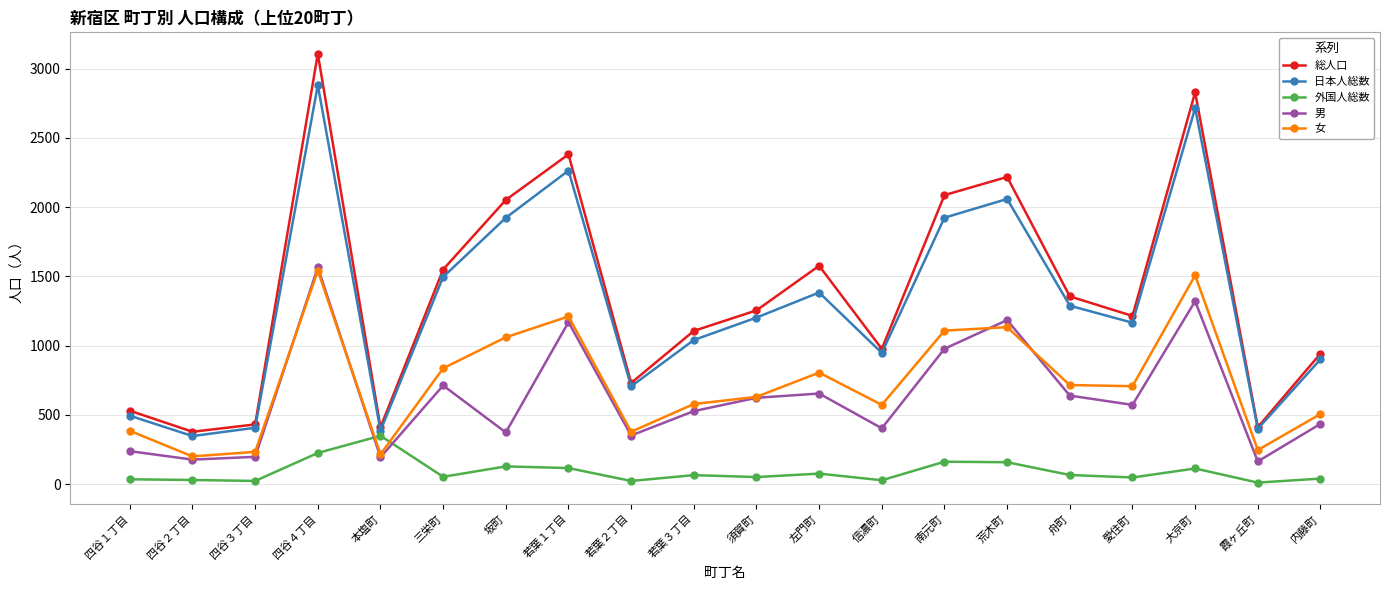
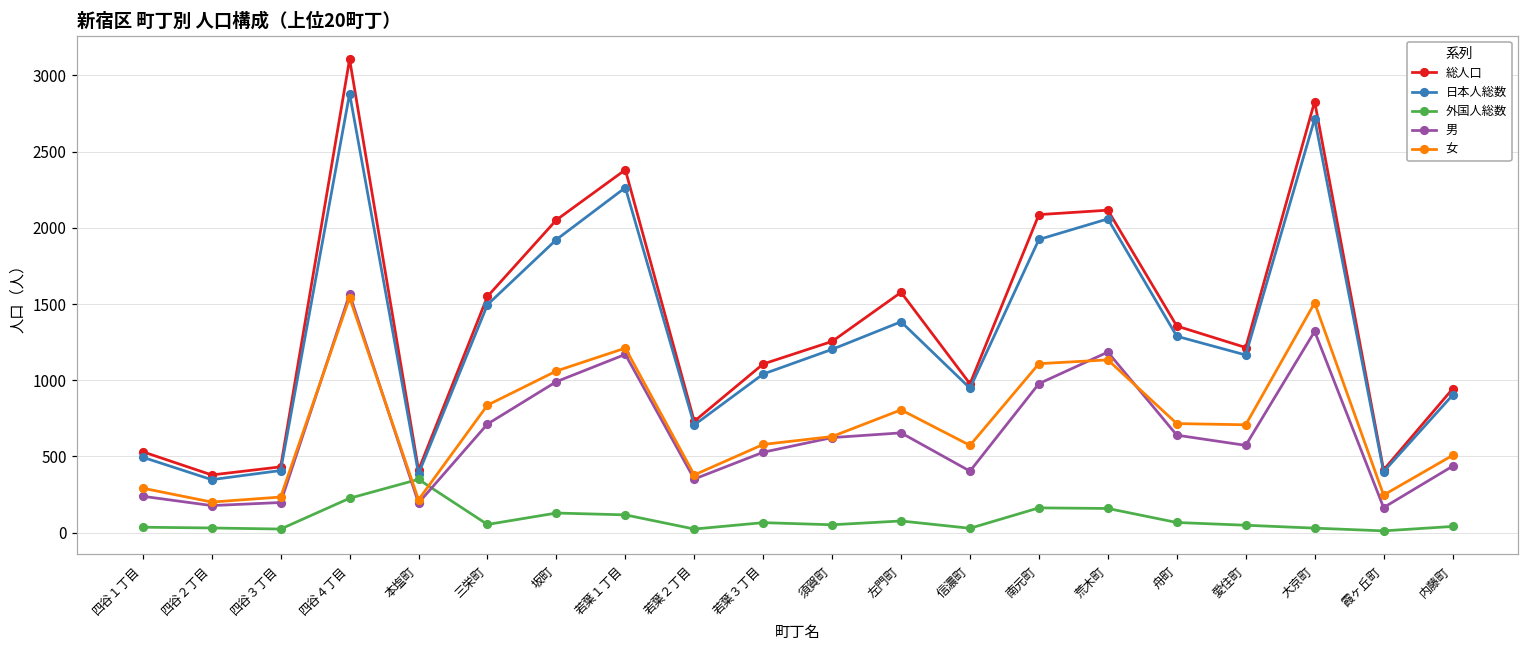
女, 四谷１丁目: 390 -> 290
男, 坂町: 370 -> 990
総人口, 荒木町: 2220 -> 2120
外国人総数, 大京町: 110 -> 30
